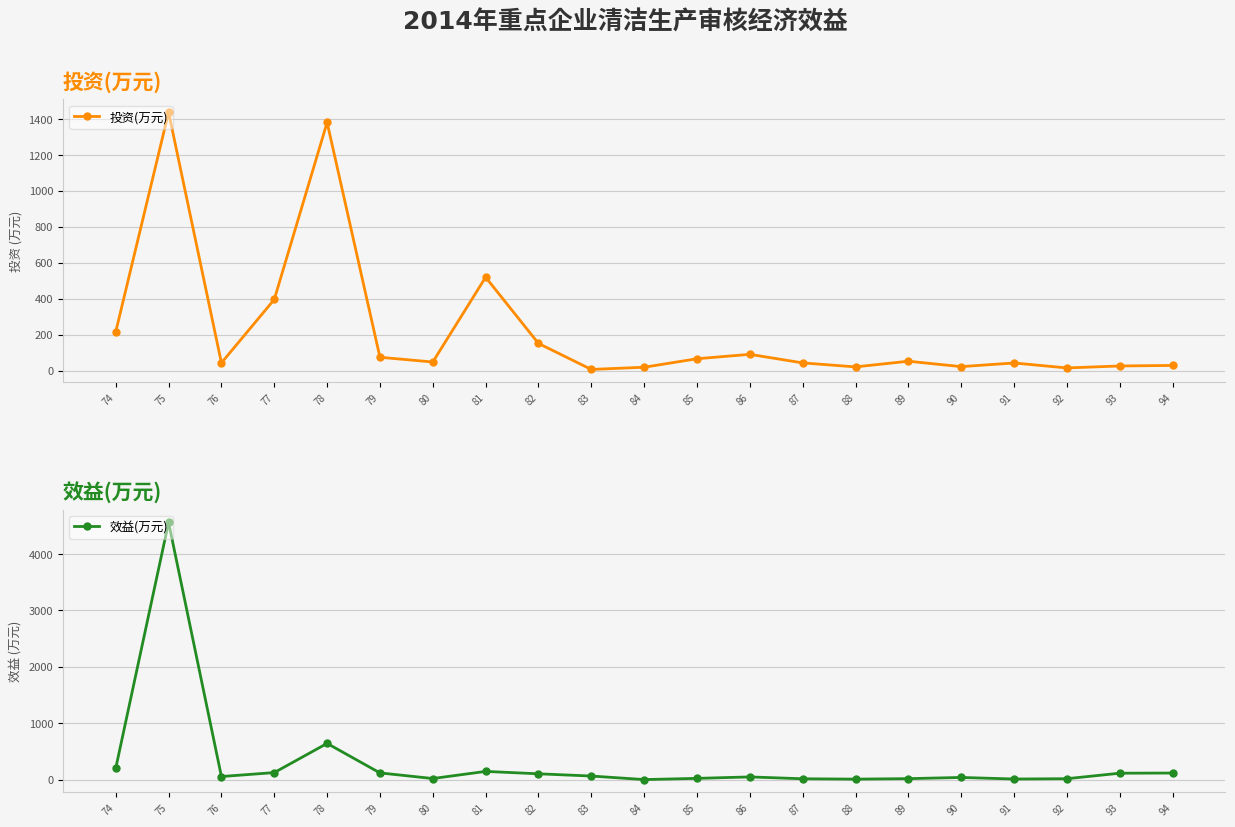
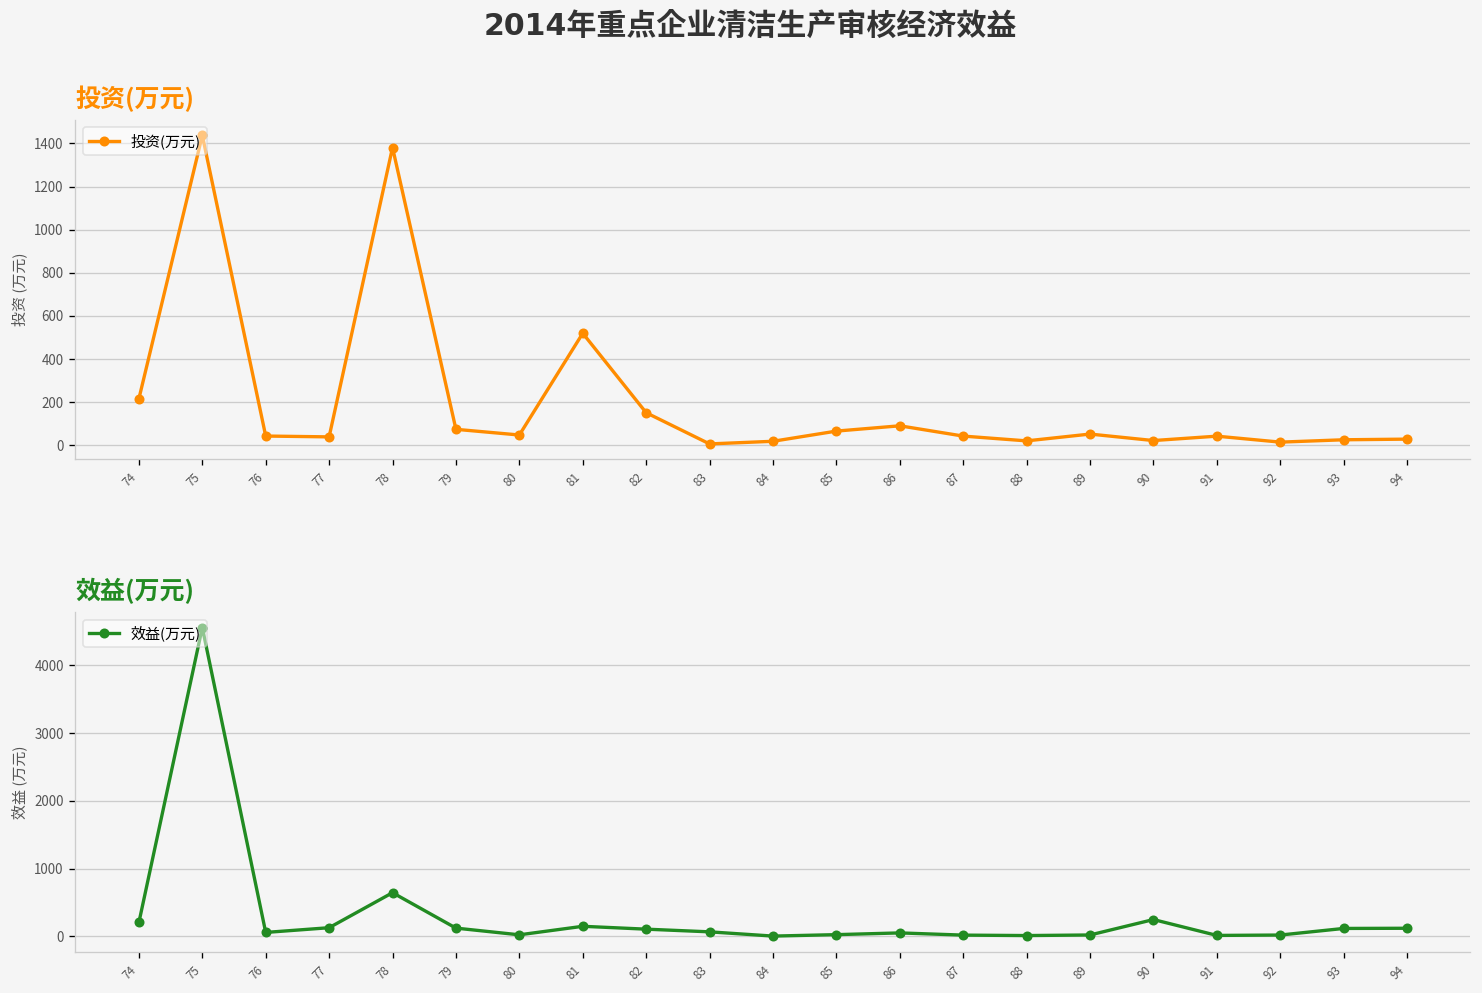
投资(万元), 77: 400 -> 40
效益(万元), 90: 0 -> 200
